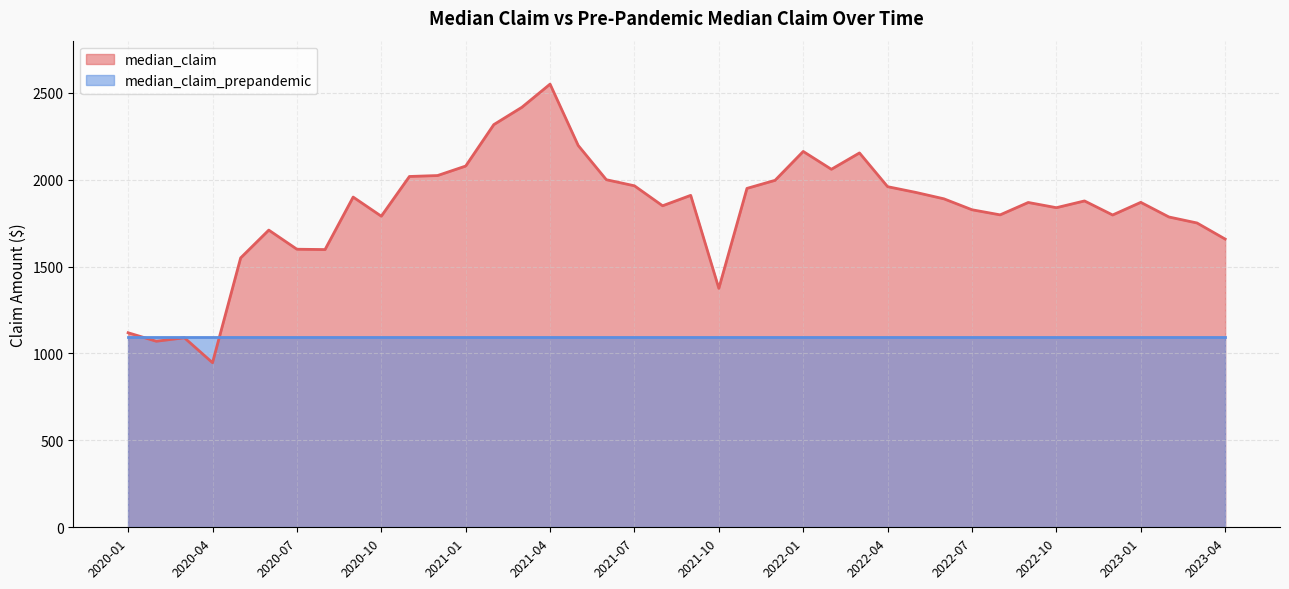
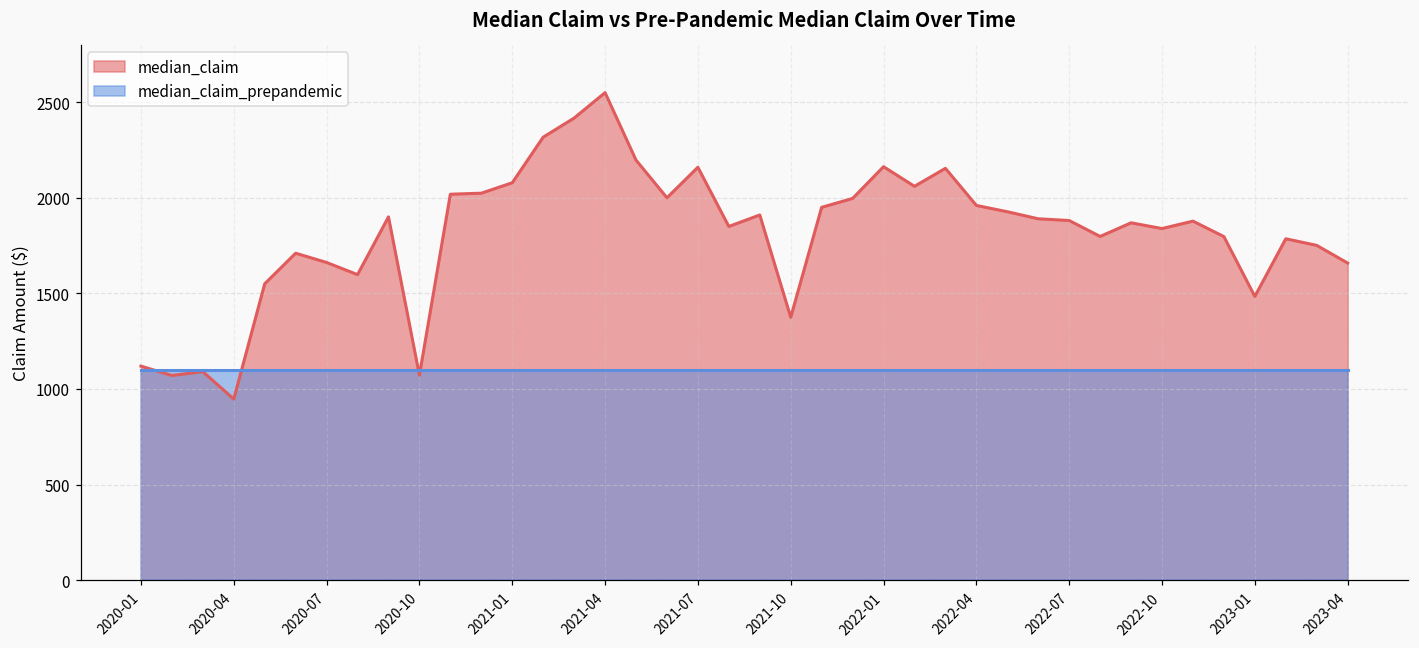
median_claim, 2020-07: 1600 -> 1660
median_claim, 2020-10: 1790 -> 1070
median_claim, 2021-07: 1960 -> 2160
median_claim, 2022-07: 1830 -> 1880
median_claim, 2023-01: 1870 -> 1480
